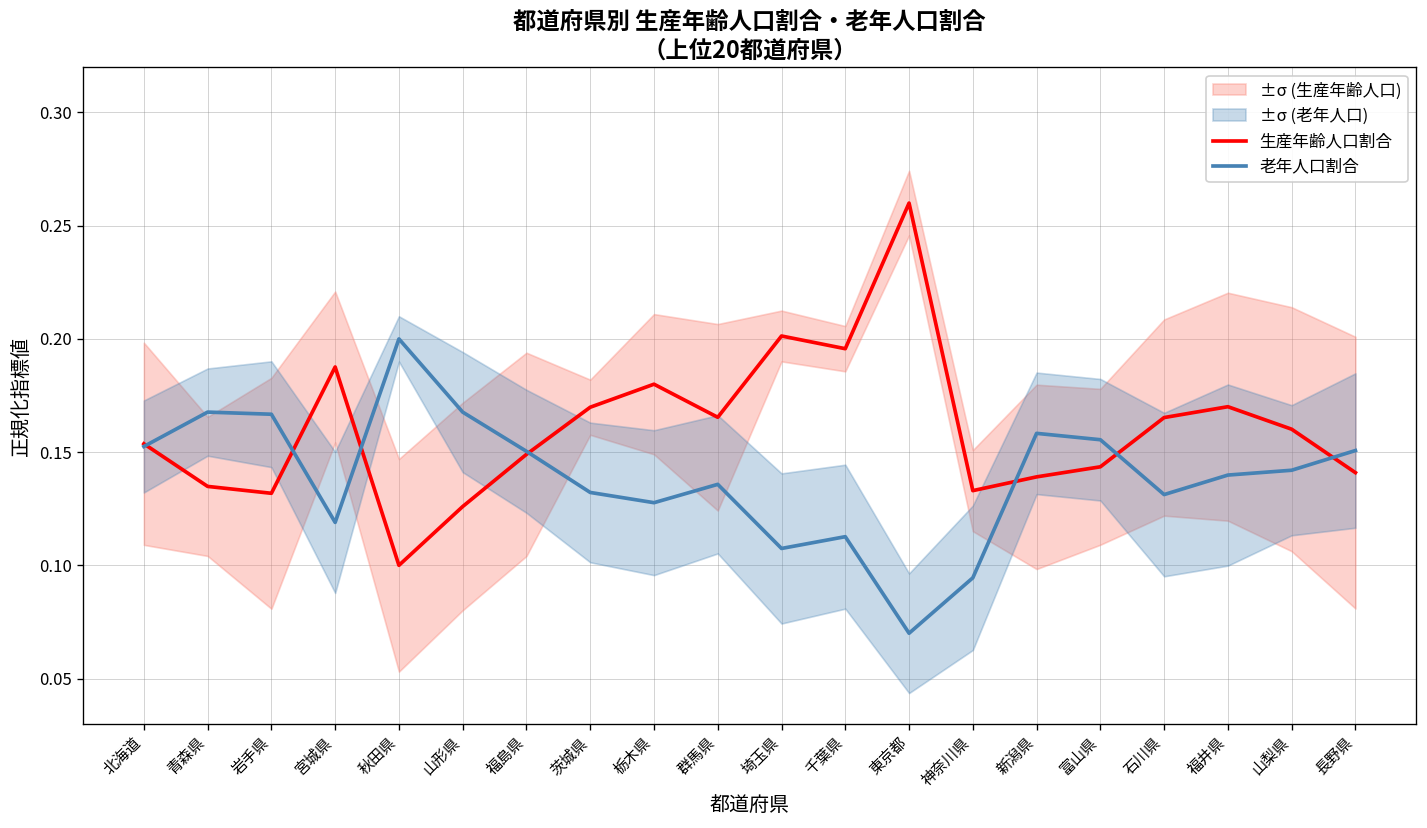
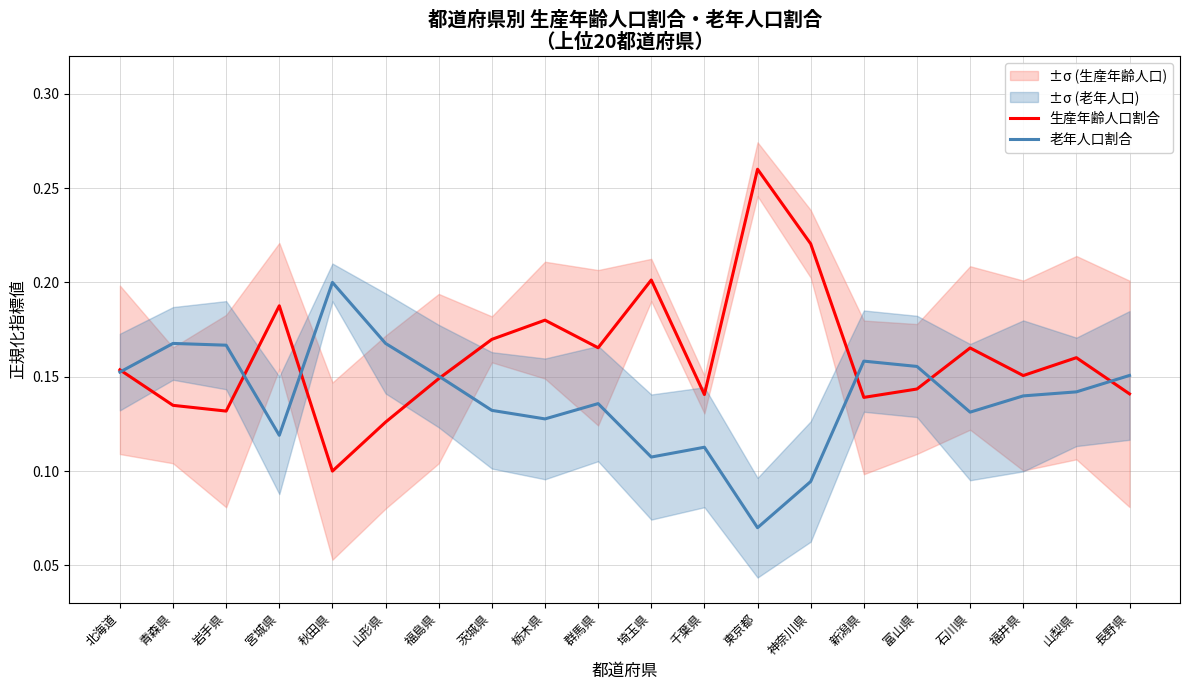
生産年齢人口割合, 千葉県: 0.196 -> 0.141
生産年齢人口割合, 神奈川県: 0.133 -> 0.220
生産年齢人口割合, 福井県: 0.170 -> 0.151
